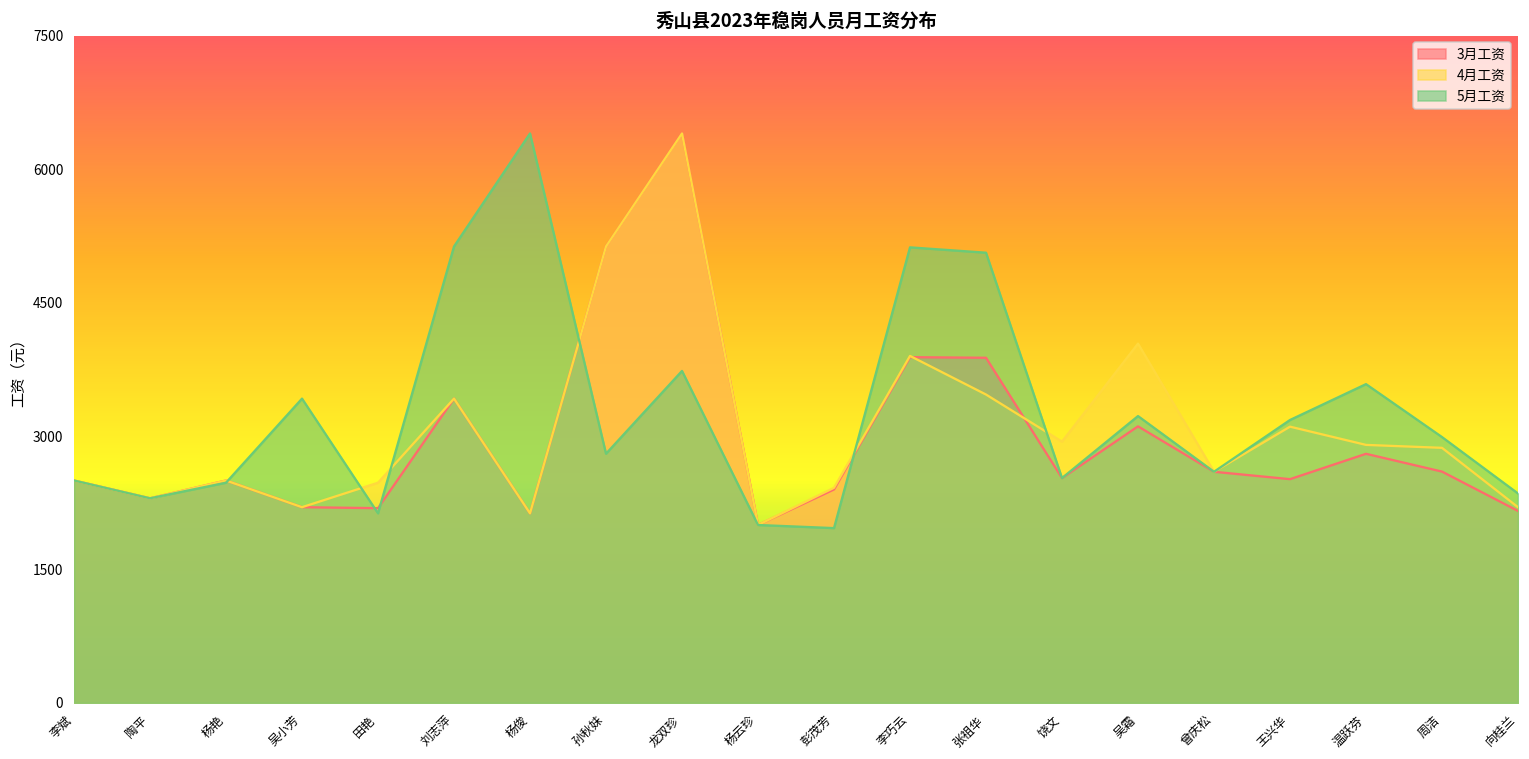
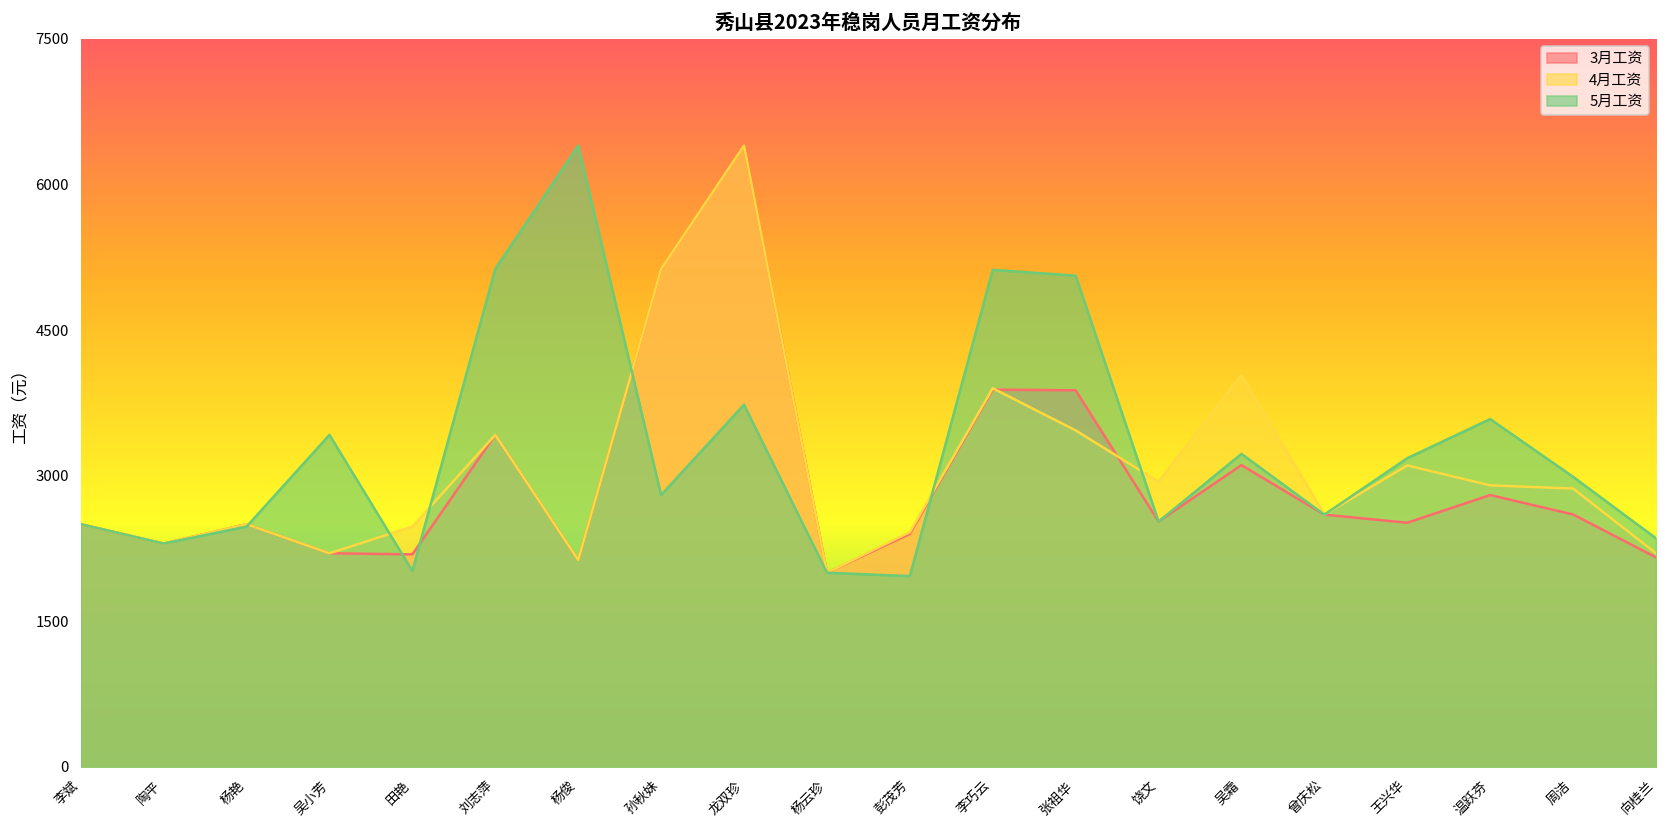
5月工资, 田艳: 2100 -> 2000
